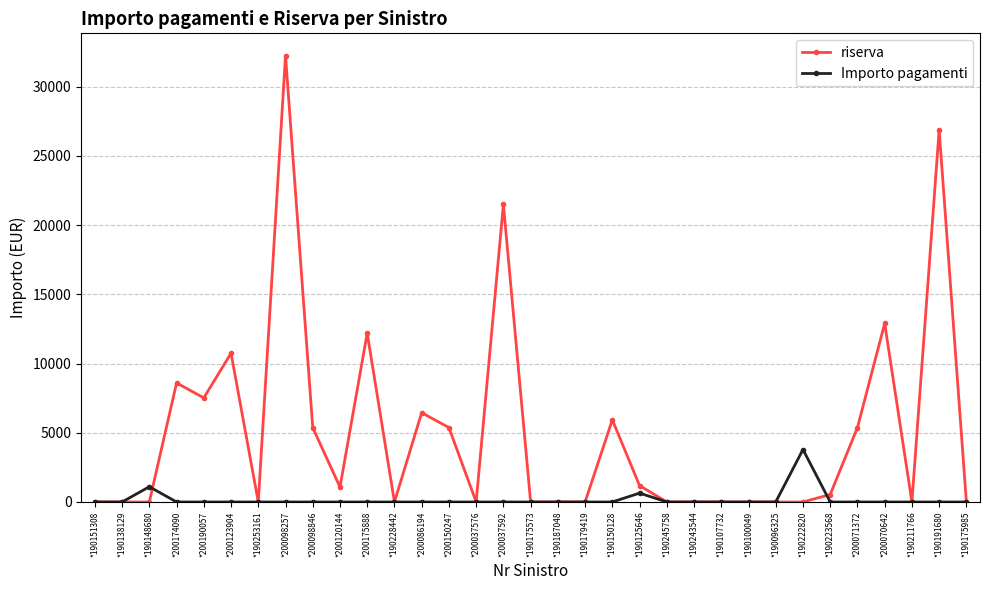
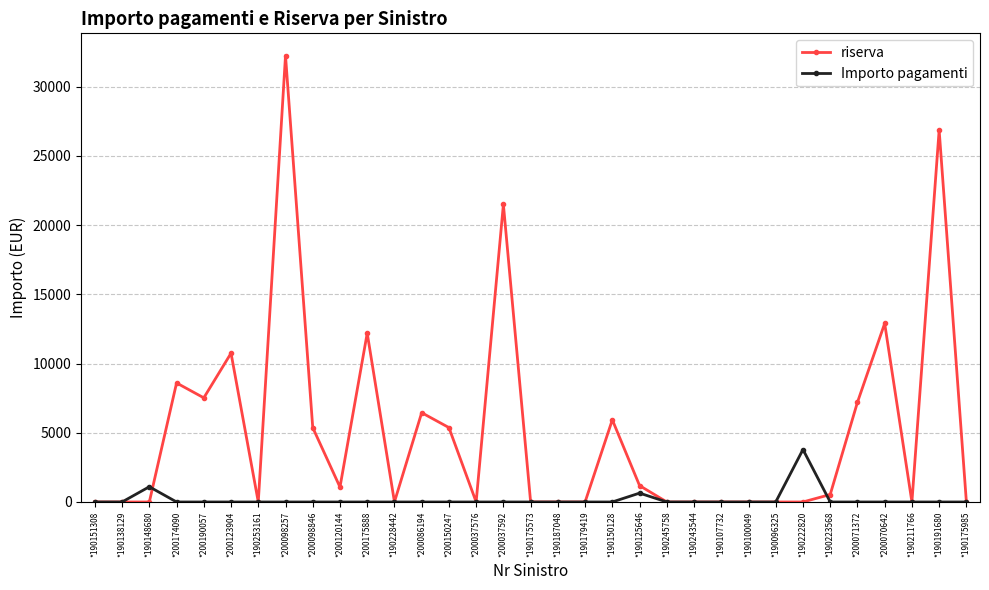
riserva, *200071372: 5400 -> 7200
